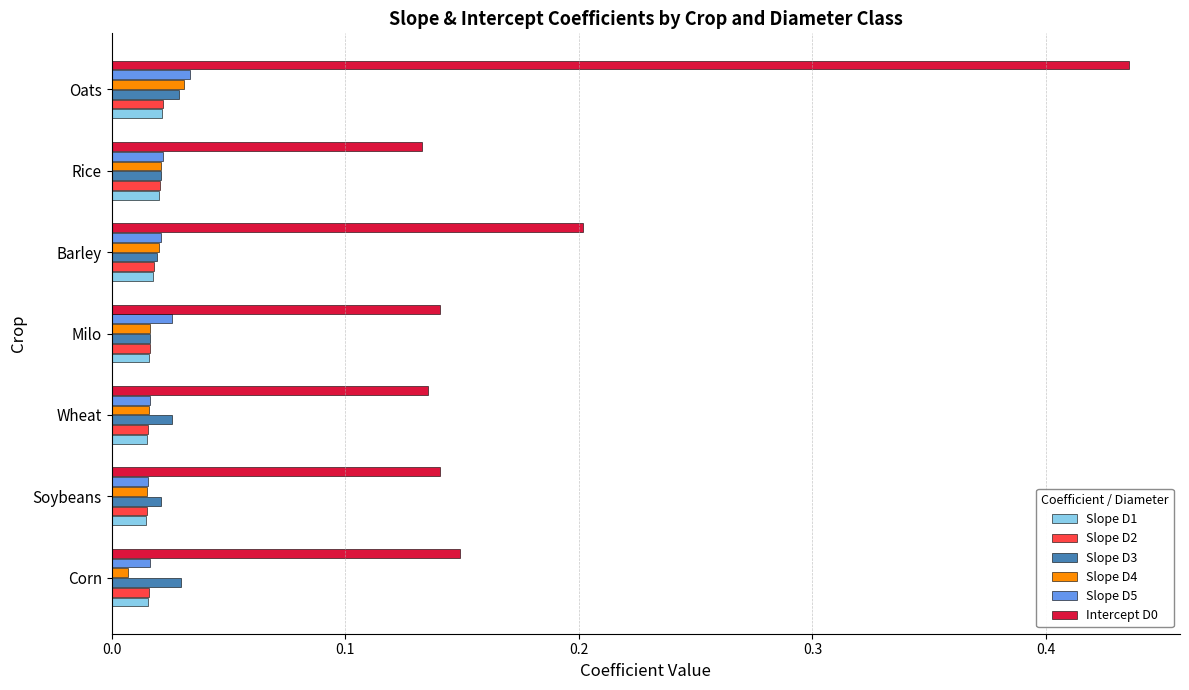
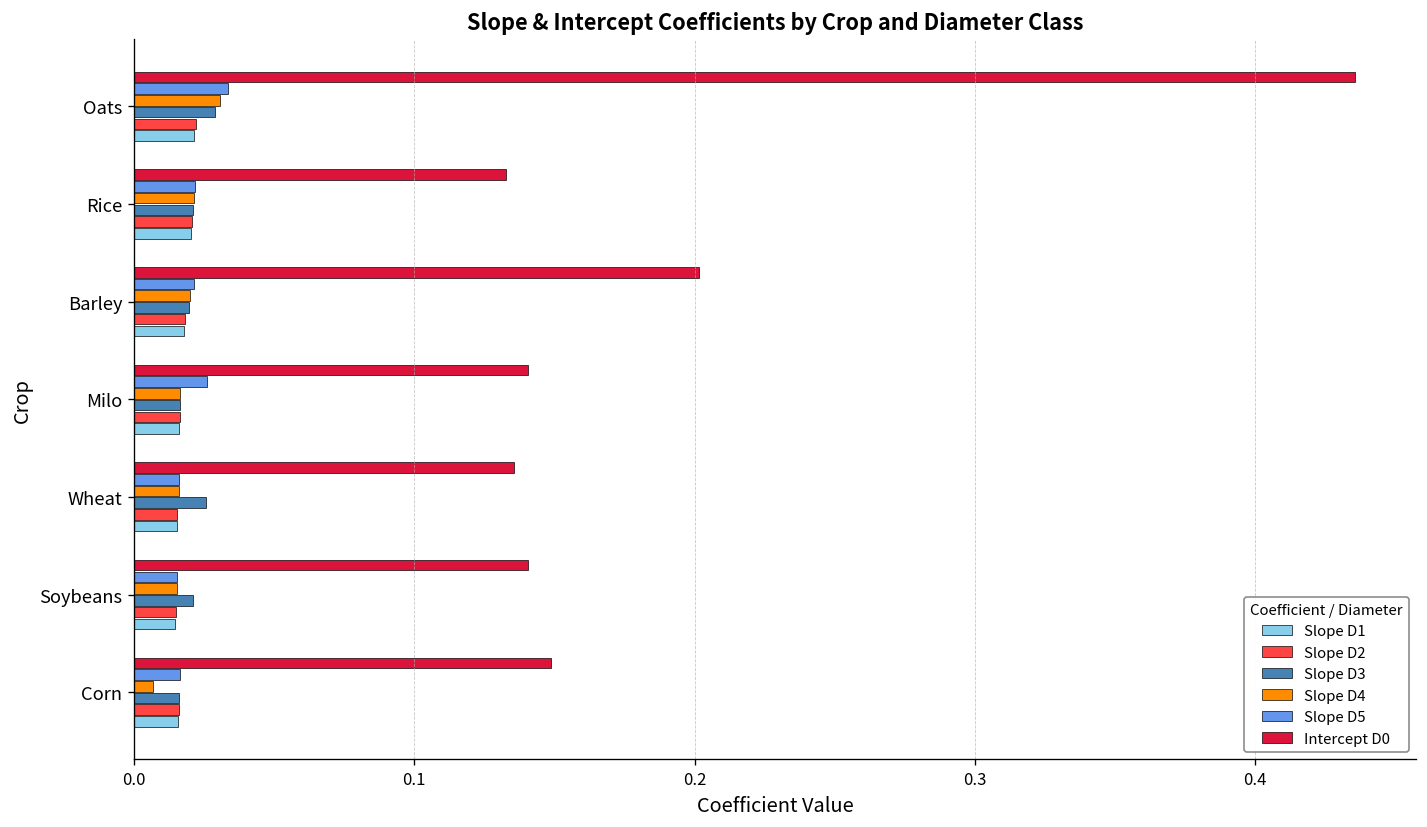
Slope D3, Corn: 0.030 -> 0.016
